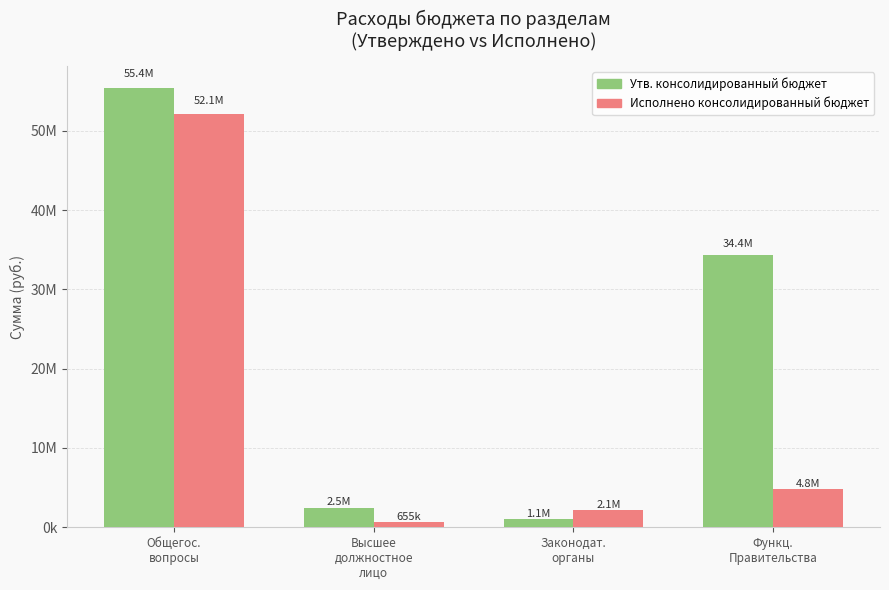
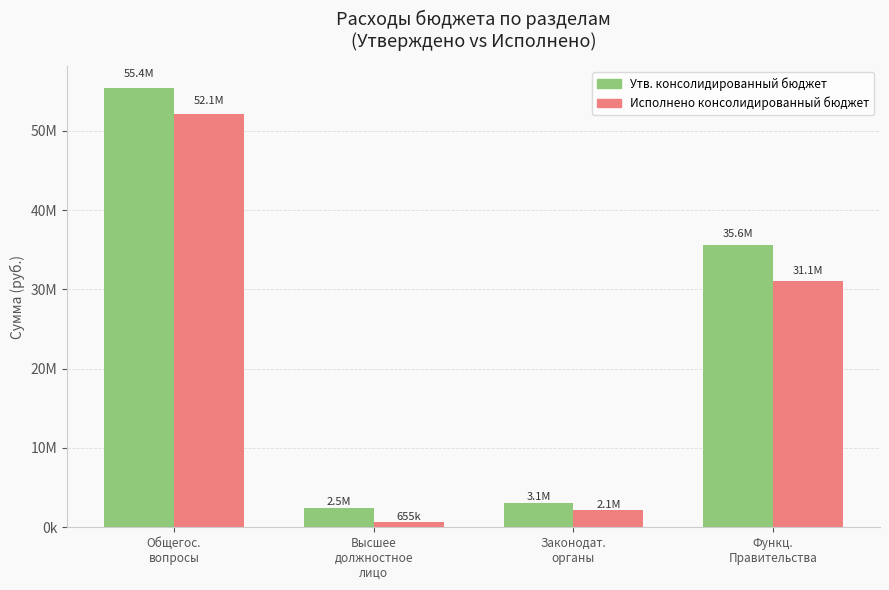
Утв. консолидированный бюджет, Законодат. органы: 1.1M -> 3.1M
Утв. консолидированный бюджет, Функц. Правительства: 34.4M -> 35.6M
Исполнено консолидированный бюджет, Функц. Правительства: 4.8M -> 31.1M
